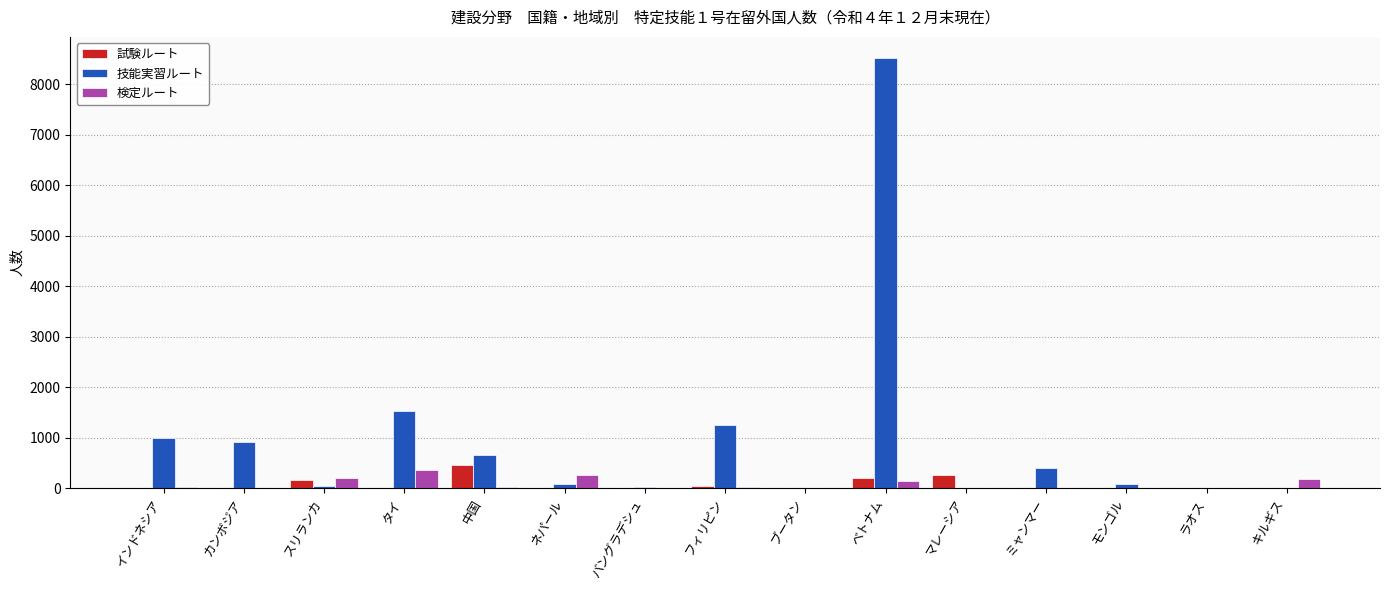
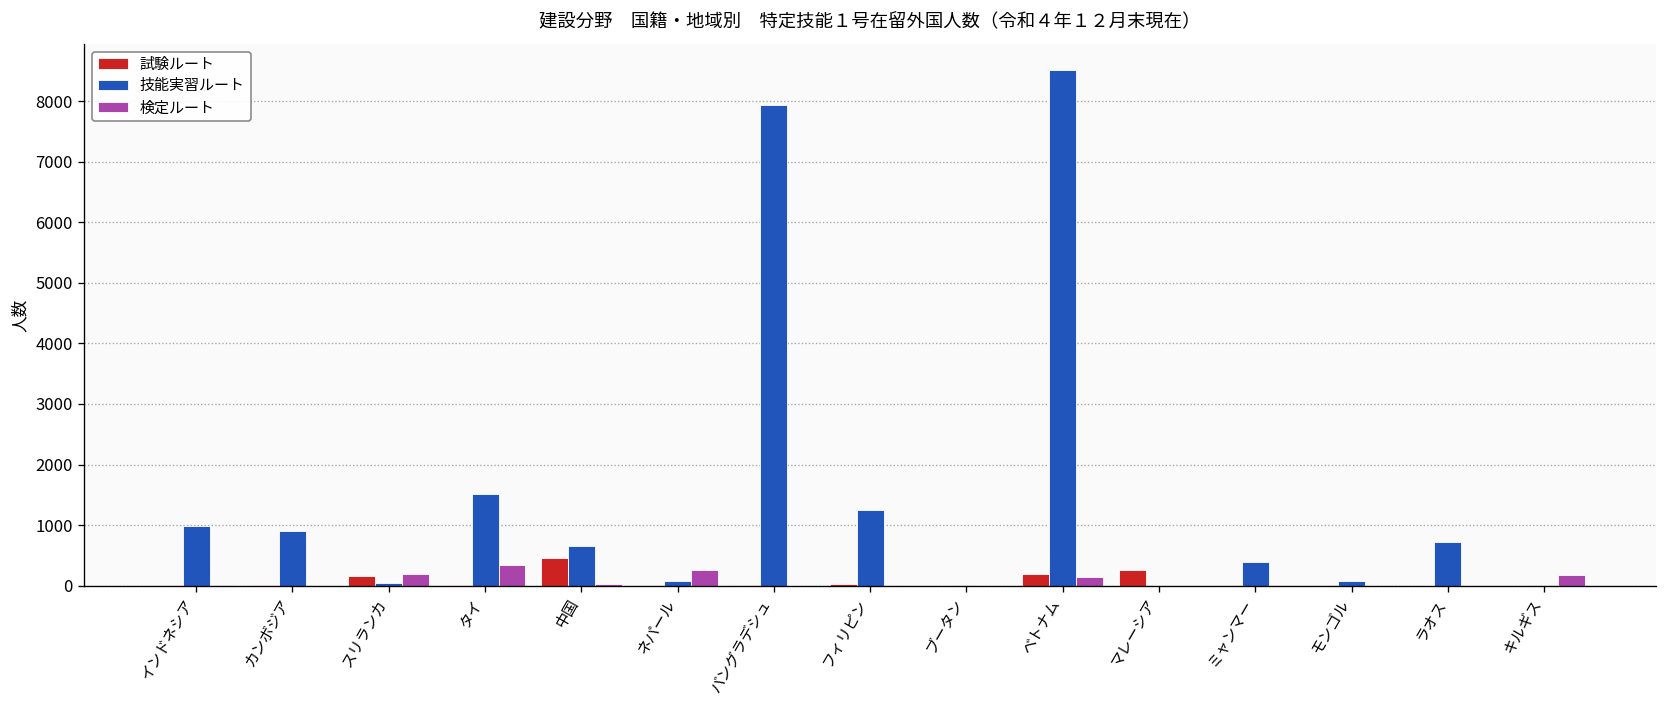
技能実習ルート, バングラデシュ: 0 -> 7900
技能実習ルート, ラオス: 0 -> 700
